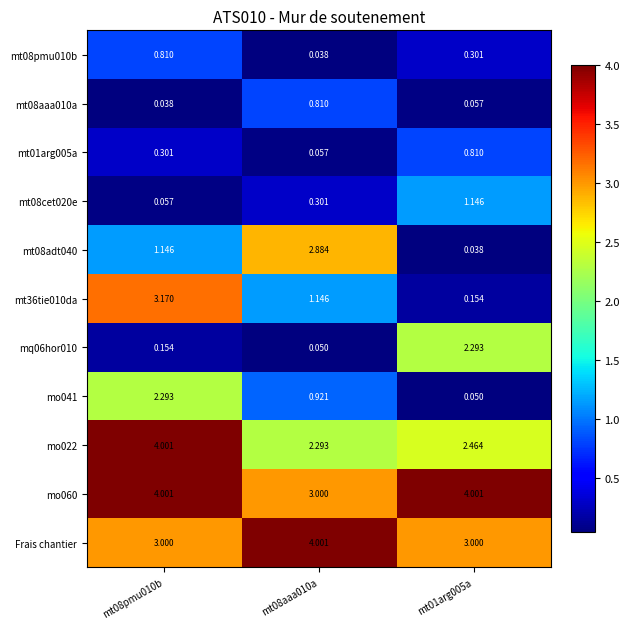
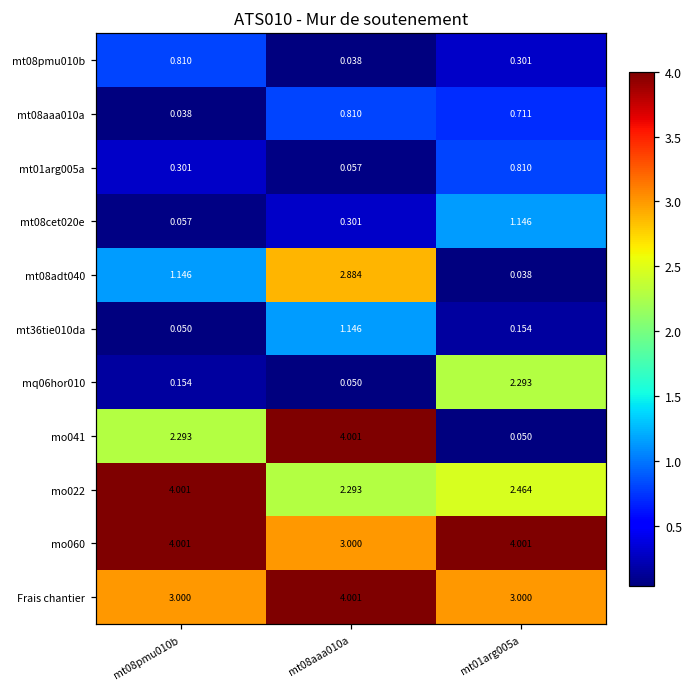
mt08aaa010a, mt01arg005a: 0.057 -> 0.711
mt36tie010da, mt08pmu010b: 3.170 -> 0.050
mo041, mt08aaa010a: 0.921 -> 4.001
